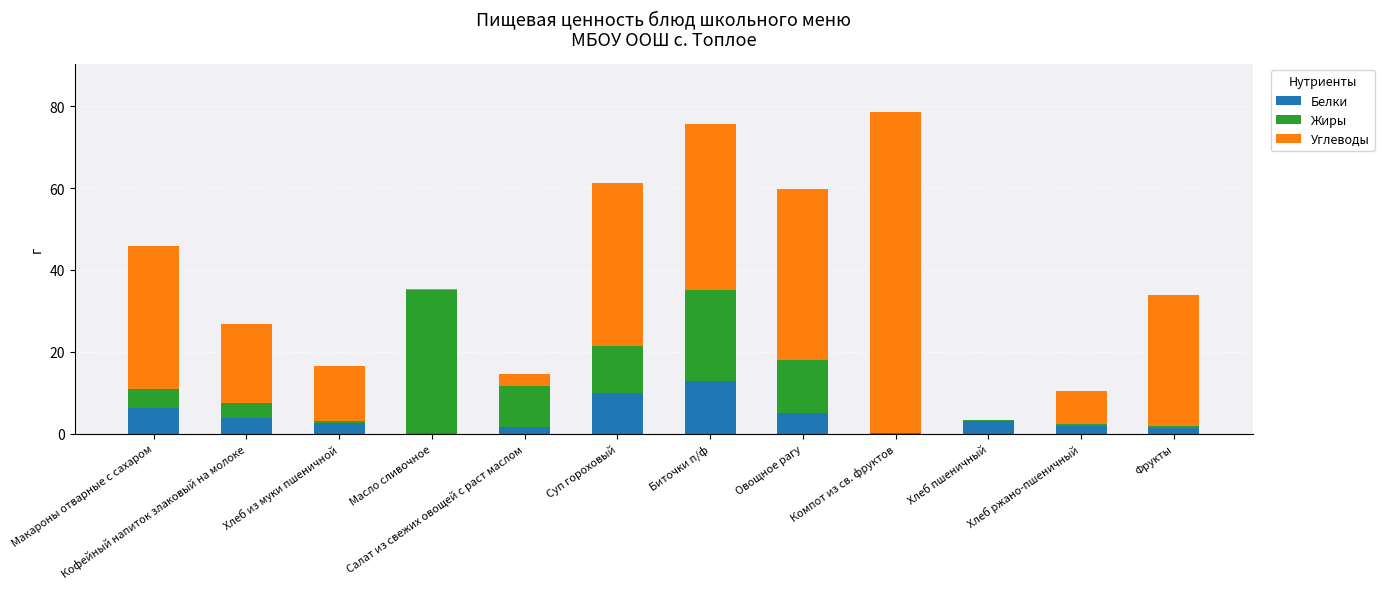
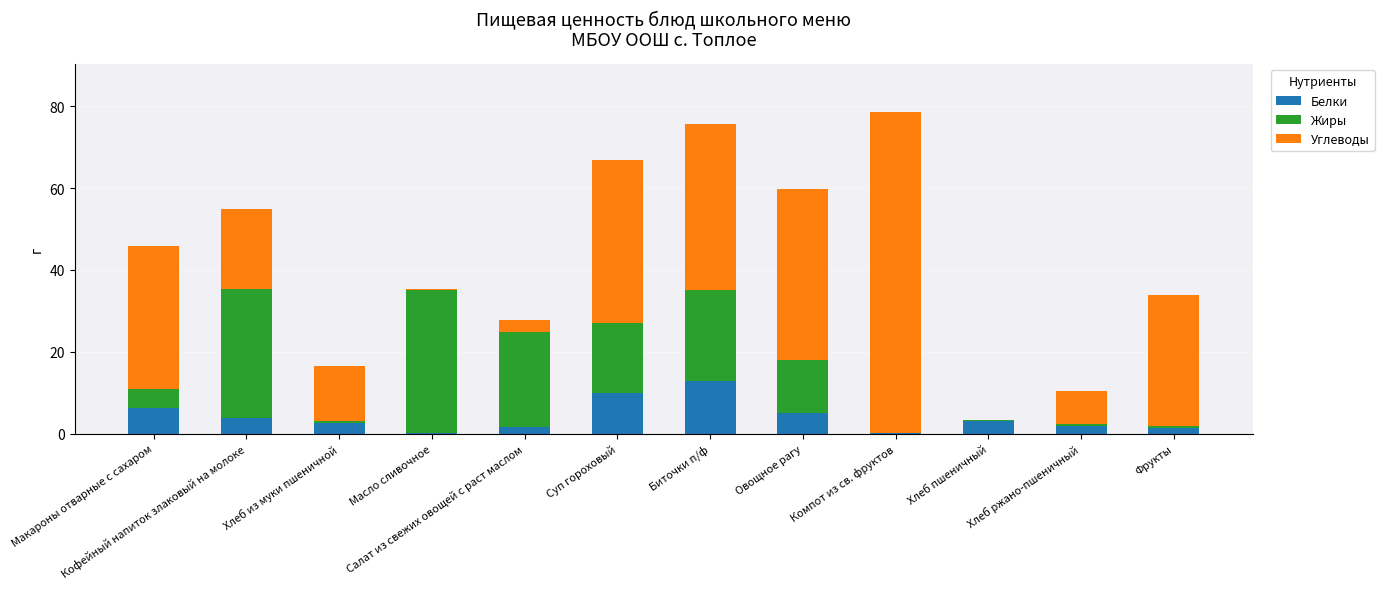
Жиры, Кофейный напиток злаковый на молоке: 4 -> 32
Жиры, Салат из свежих овощей с раст маслом: 10 -> 23
Жиры, Суп гороховый: 11 -> 17
